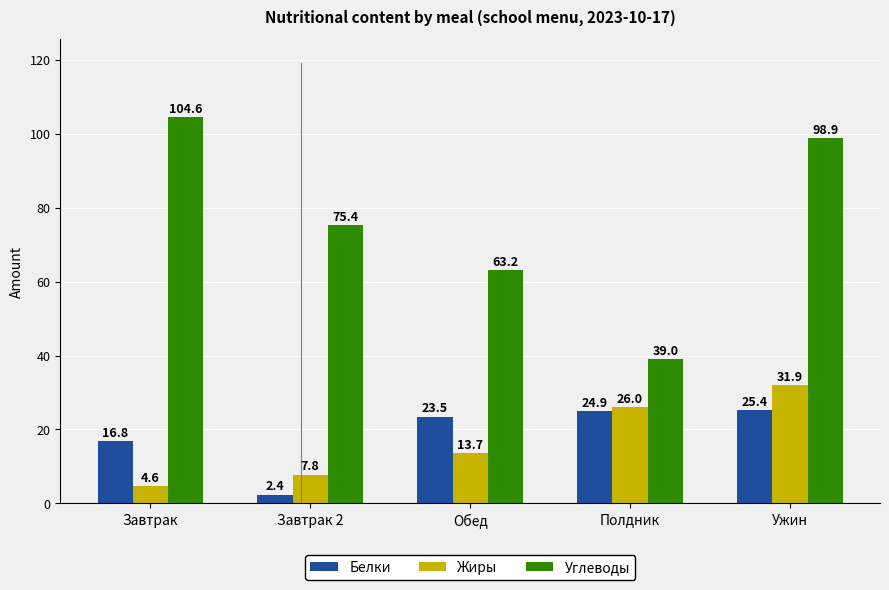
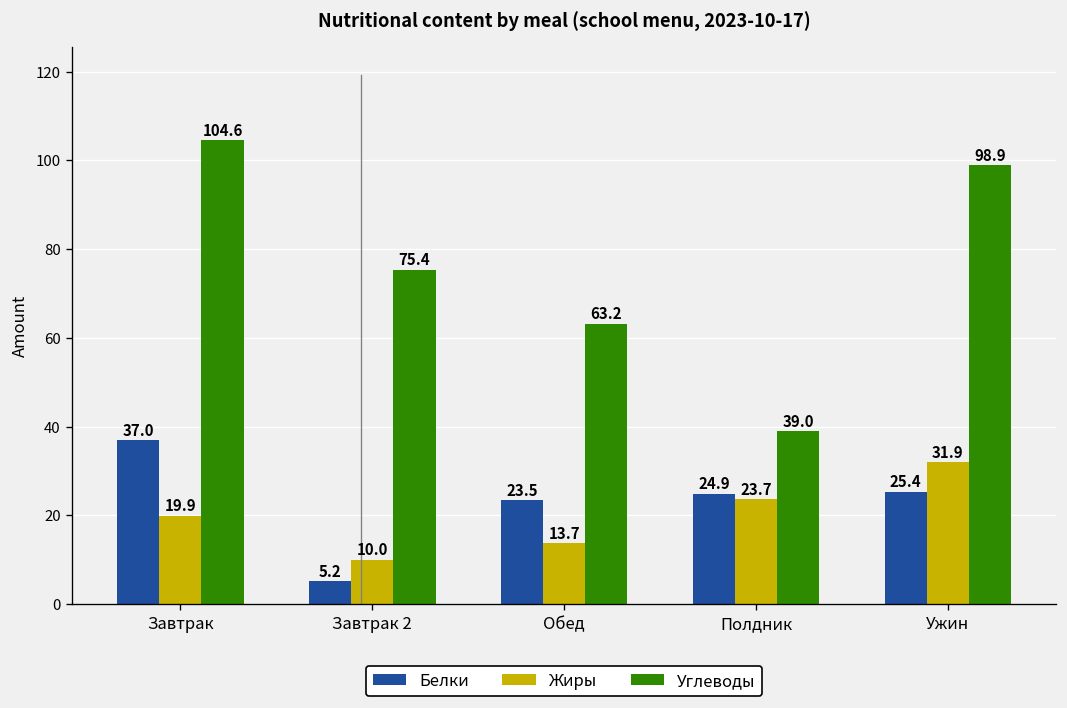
Белки, Завтрак: 16.8 -> 37.0
Жиры, Завтрак: 4.6 -> 19.9
Белки, Завтрак 2: 2.4 -> 5.2
Жиры, Завтрак 2: 7.8 -> 10.0
Жиры, Полдник: 26.0 -> 23.7
